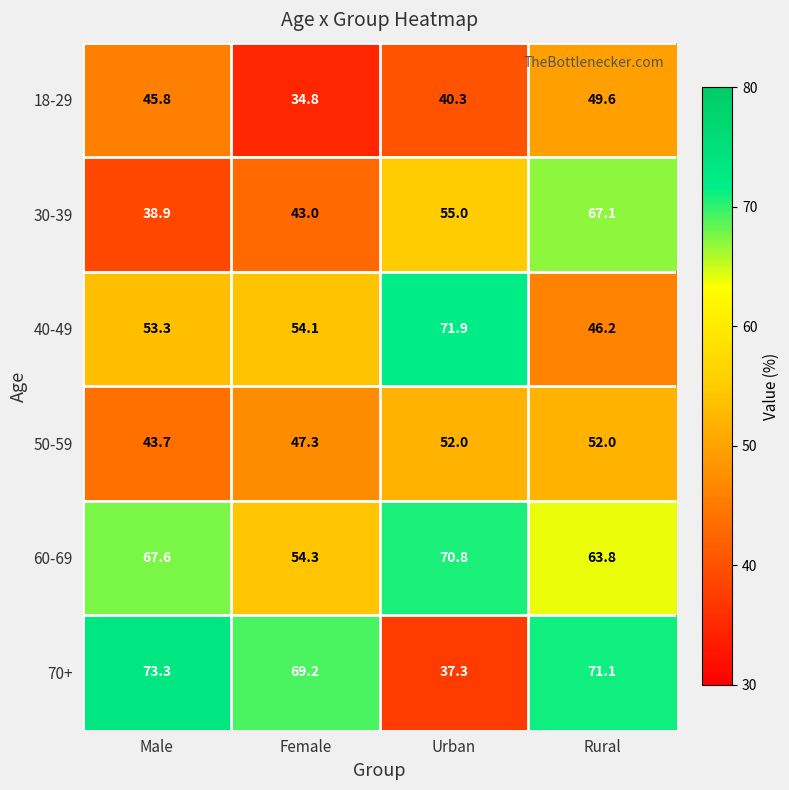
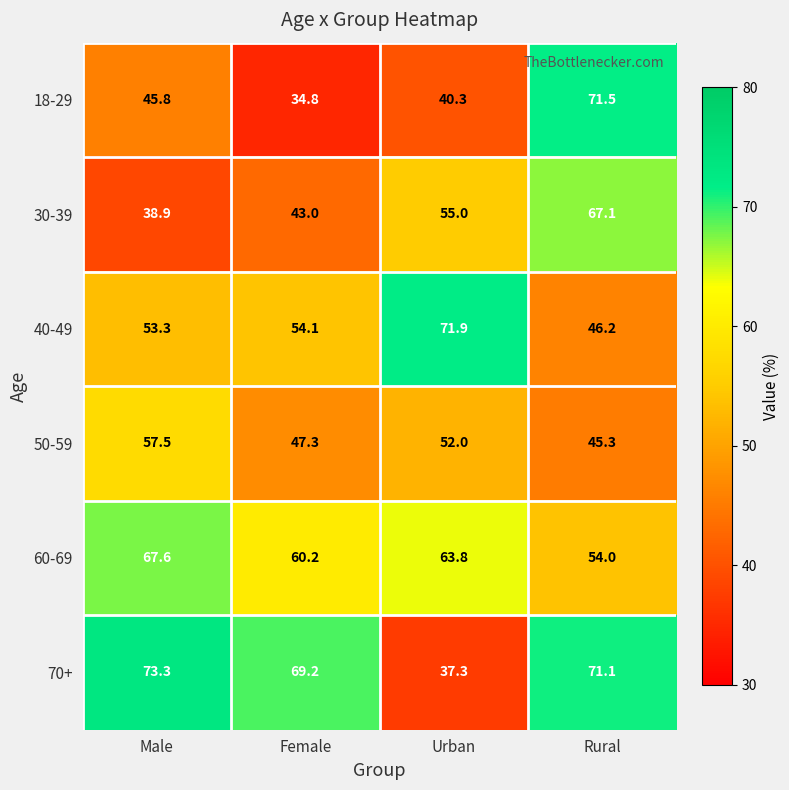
18-29, Rural: 49.6 -> 71.5
50-59, Male: 43.7 -> 57.5
50-59, Rural: 52.0 -> 45.3
60-69, Female: 54.3 -> 60.2
60-69, Urban: 70.8 -> 63.8
60-69, Rural: 63.8 -> 54.0
